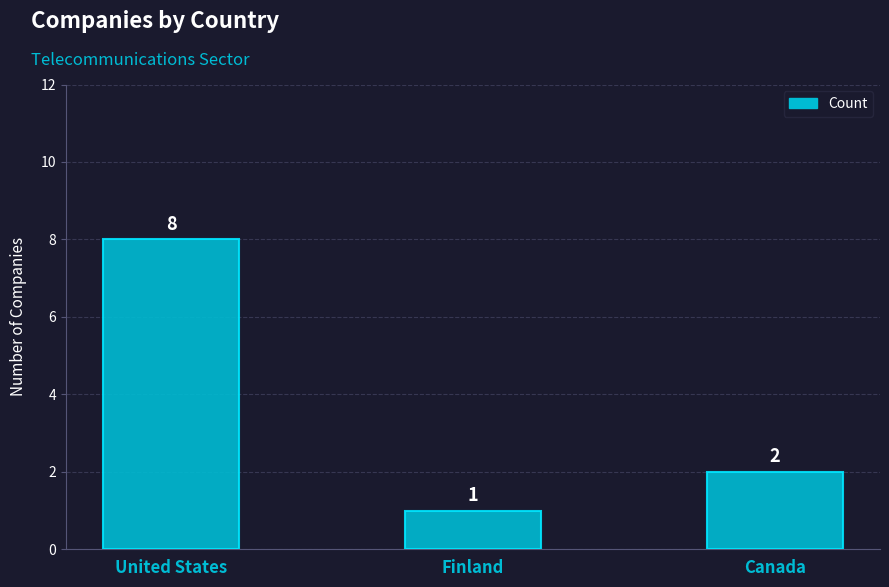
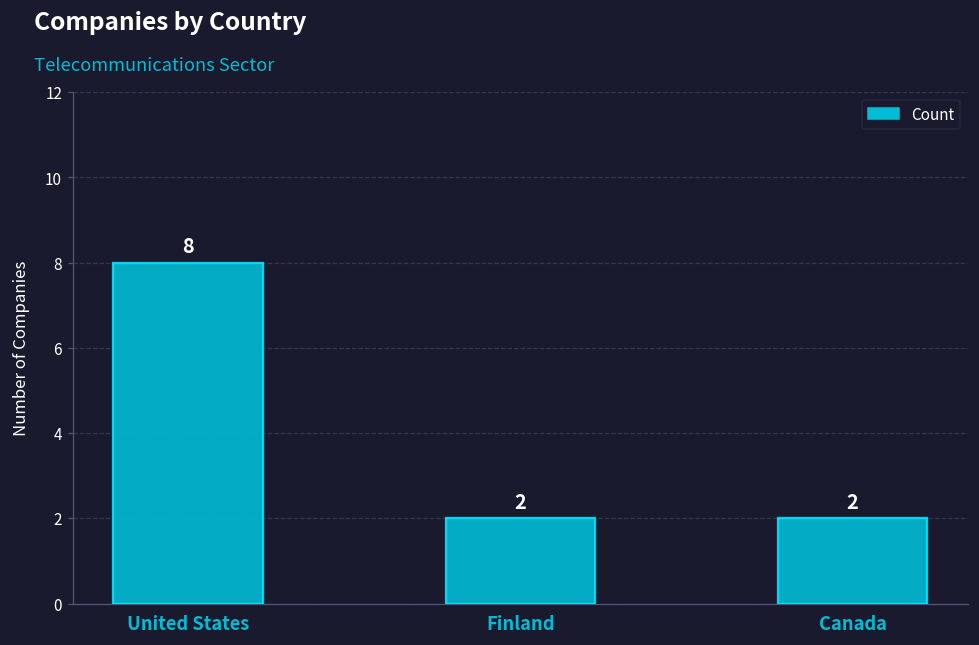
Finland: 1 -> 2
